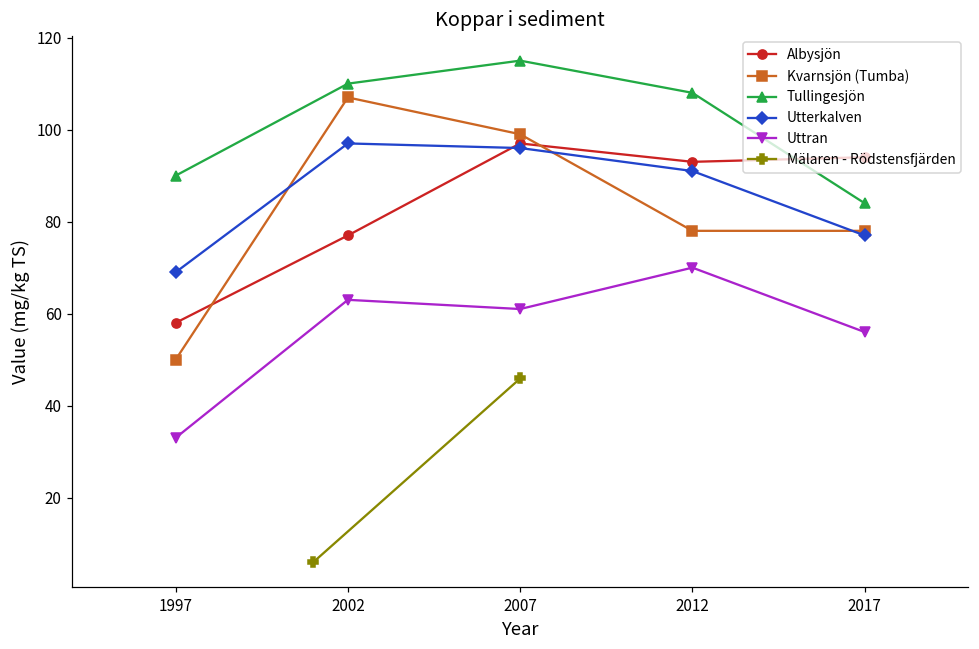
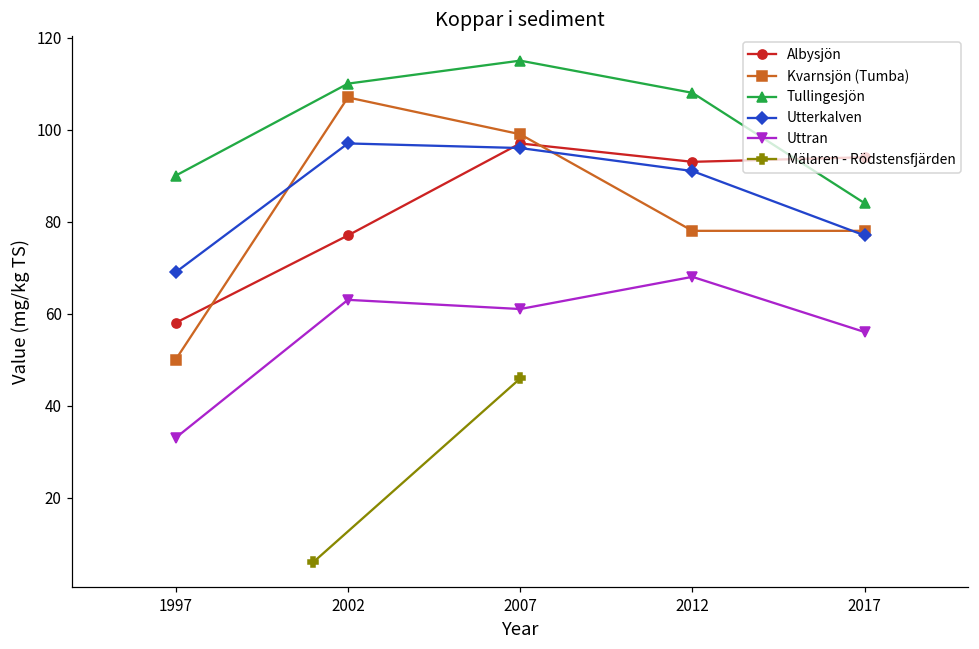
Uttran, 2012: 70 -> 68
